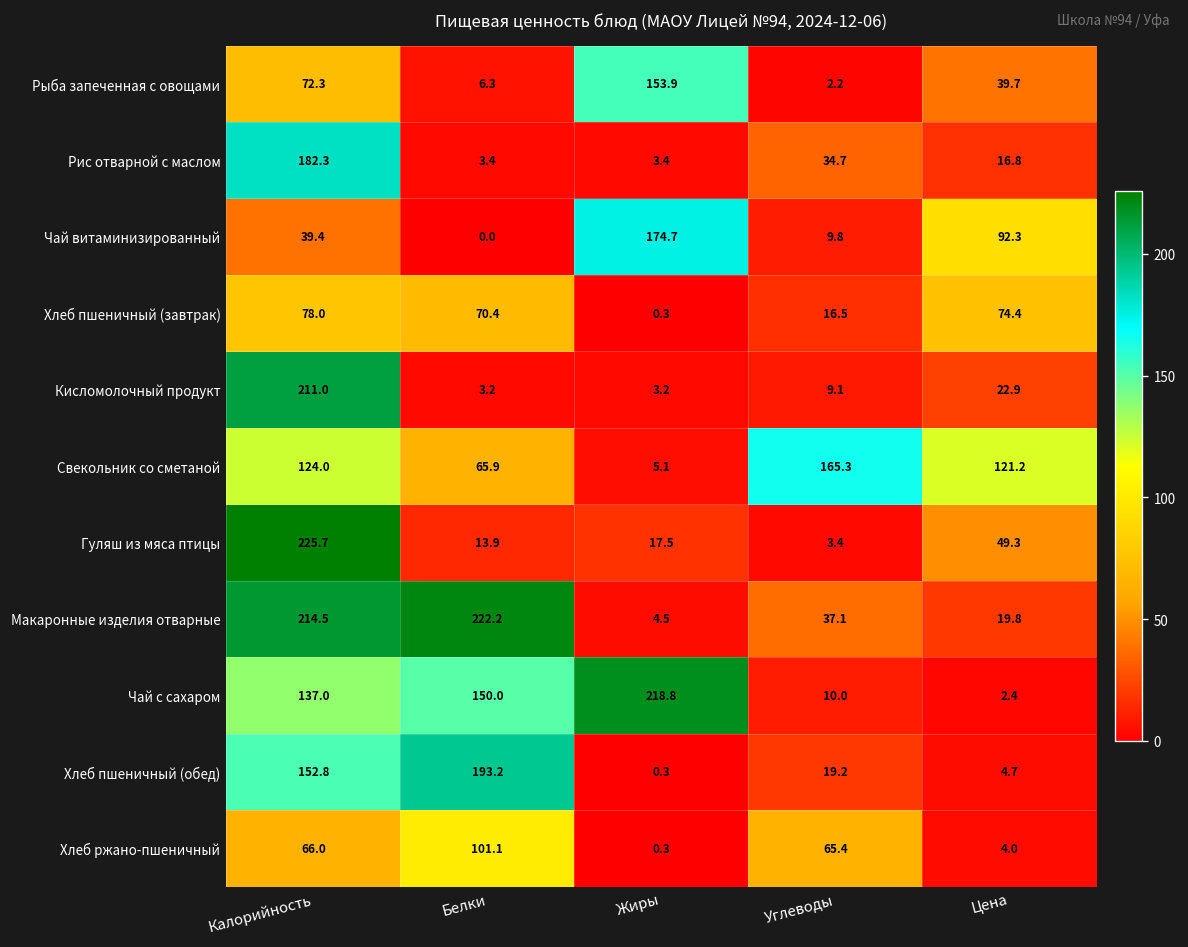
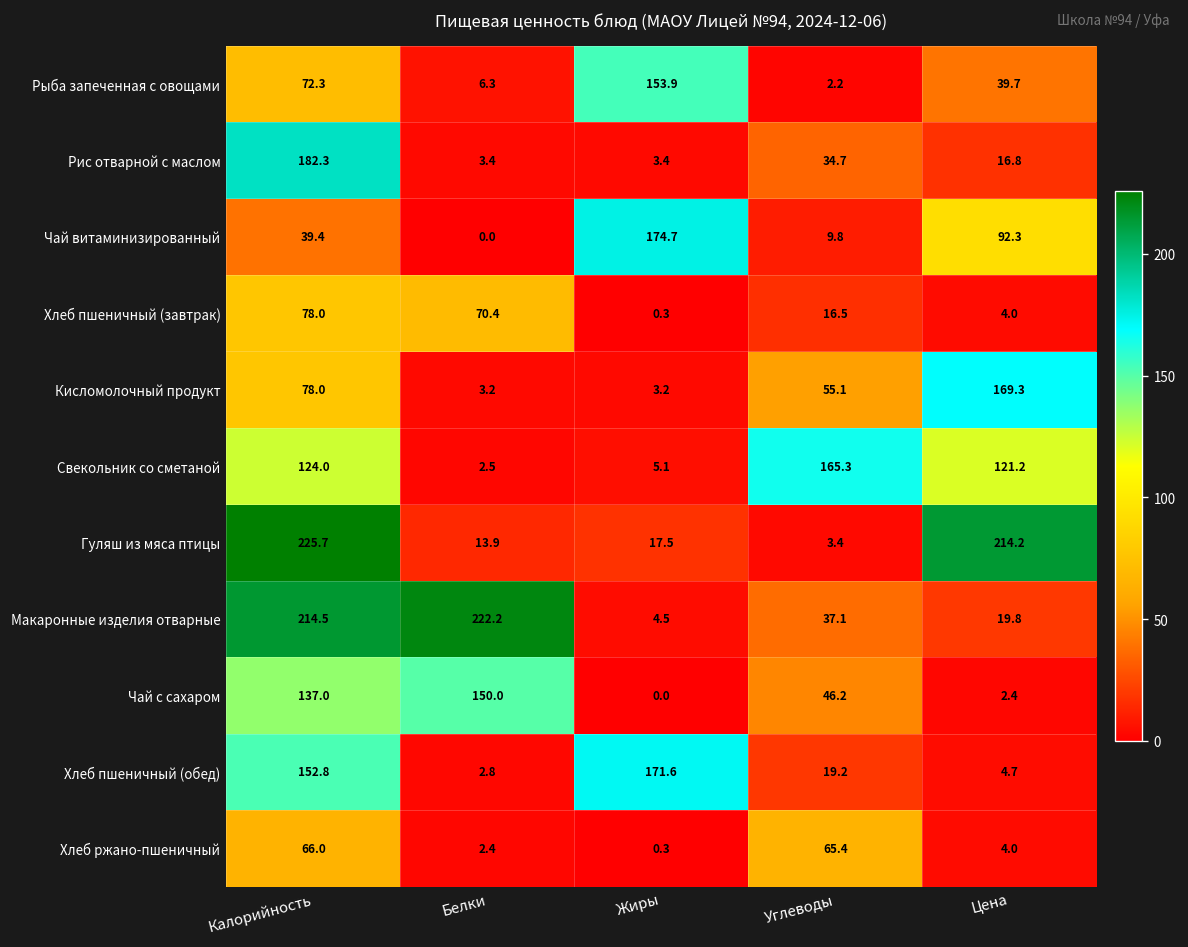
Хлеб пшеничный (завтрак), Цена: 74.4 -> 4.0
Кисломолочный продукт, Калорийность: 211.0 -> 78.0
Кисломолочный продукт, Углеводы: 9.1 -> 55.1
Кисломолочный продукт, Цена: 22.9 -> 169.3
Свекольник со сметаной, Белки: 65.9 -> 2.5
Гуляш из мяса птицы, Цена: 49.3 -> 214.2
Чай с сахаром, Жиры: 218.8 -> 0.0
Чай с сахаром, Углеводы: 10.0 -> 46.2
Хлеб пшеничный (обед), Белки: 193.2 -> 2.8
Хлеб пшеничный (обед), Жиры: 0.3 -> 171.6
Хлеб ржано-пшеничный, Белки: 101.1 -> 2.4
